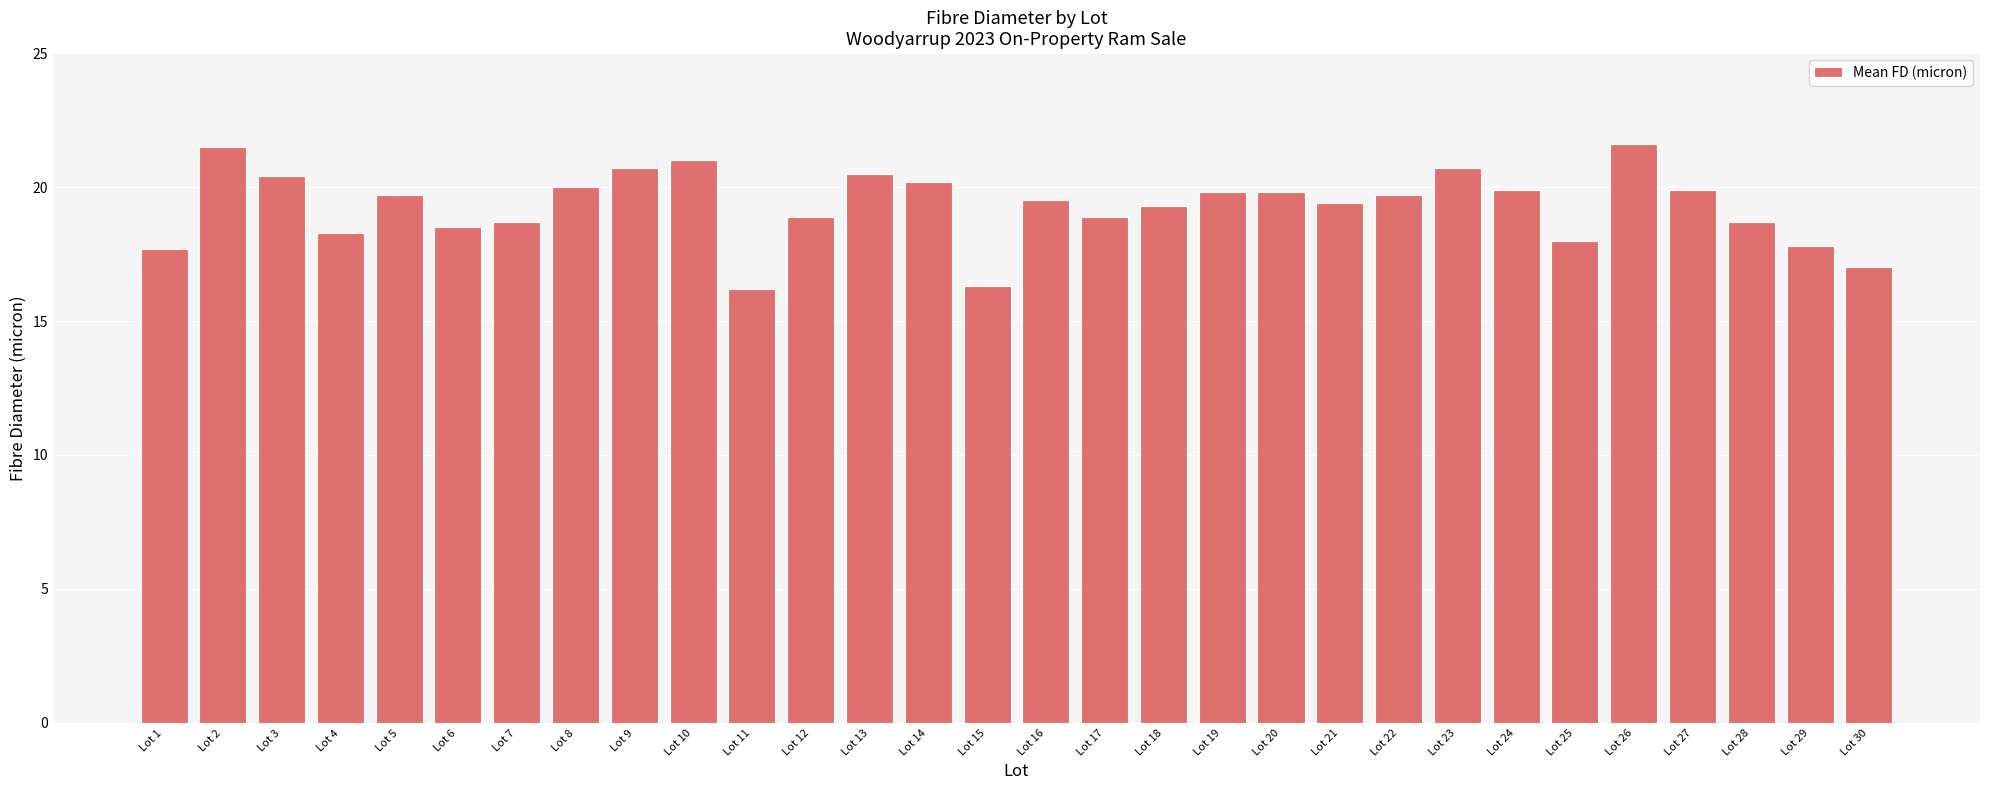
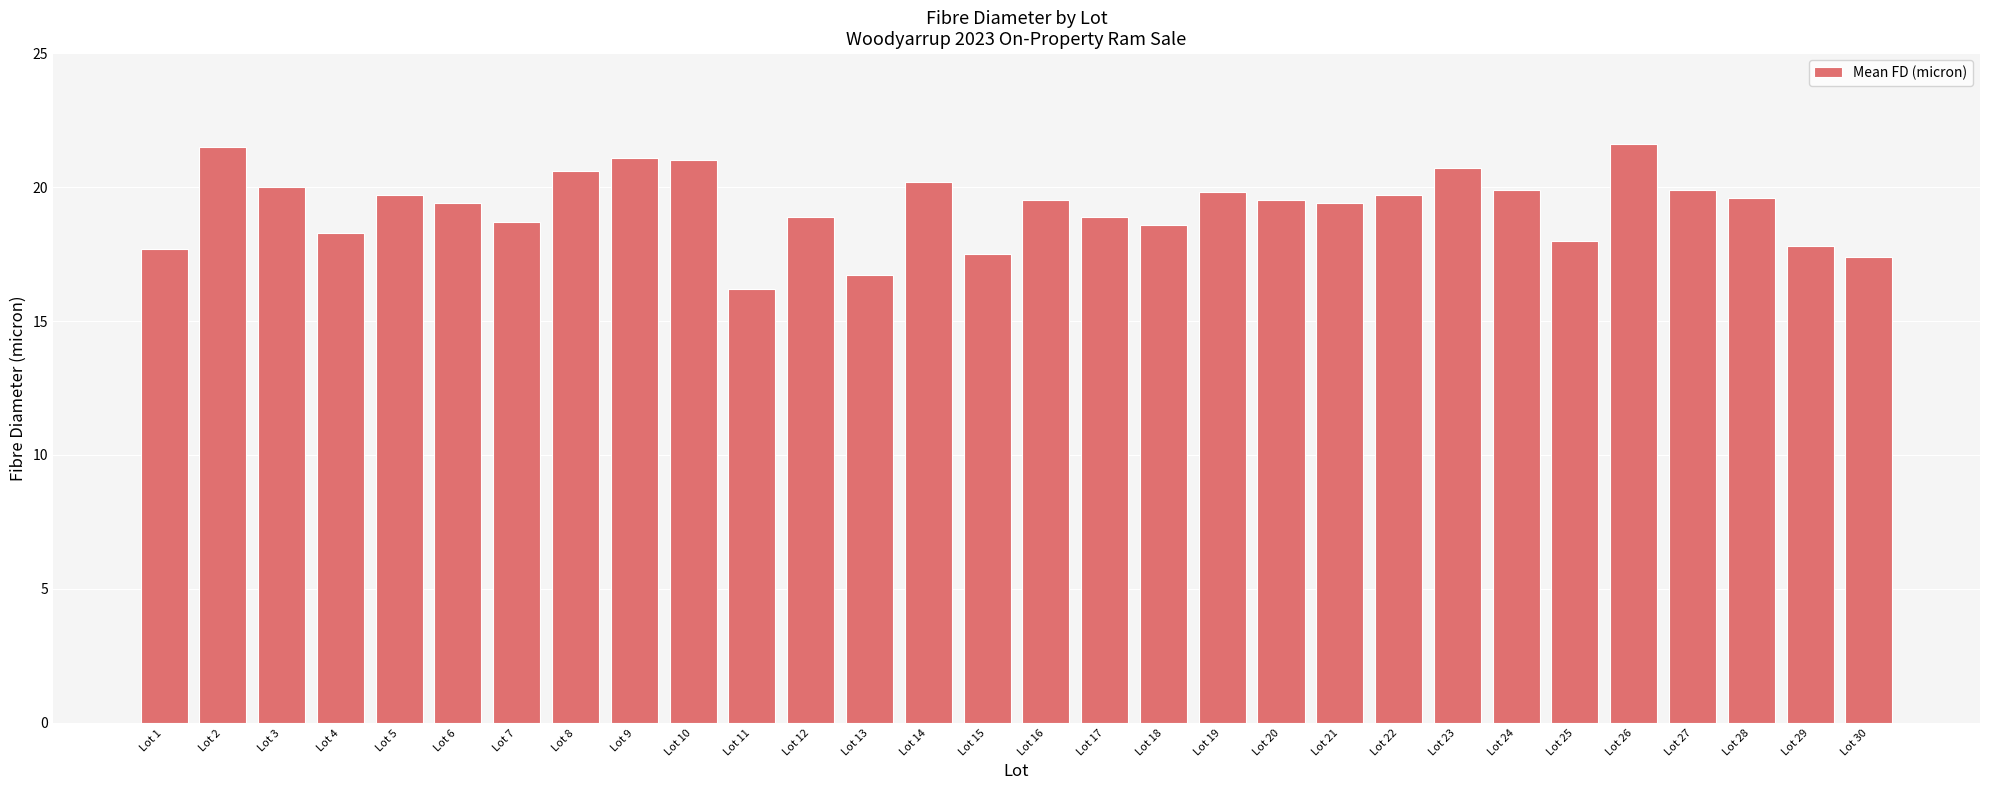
Lot 3: 20.4 -> 20.0
Lot 6: 18.5 -> 19.4
Lot 8: 20.0 -> 20.6
Lot 9: 20.7 -> 21.1
Lot 13: 20.5 -> 16.7
Lot 15: 16.3 -> 17.5
Lot 18: 19.3 -> 18.6
Lot 20: 19.8 -> 19.5
Lot 28: 18.7 -> 19.6
Lot 30: 17.0 -> 17.4
